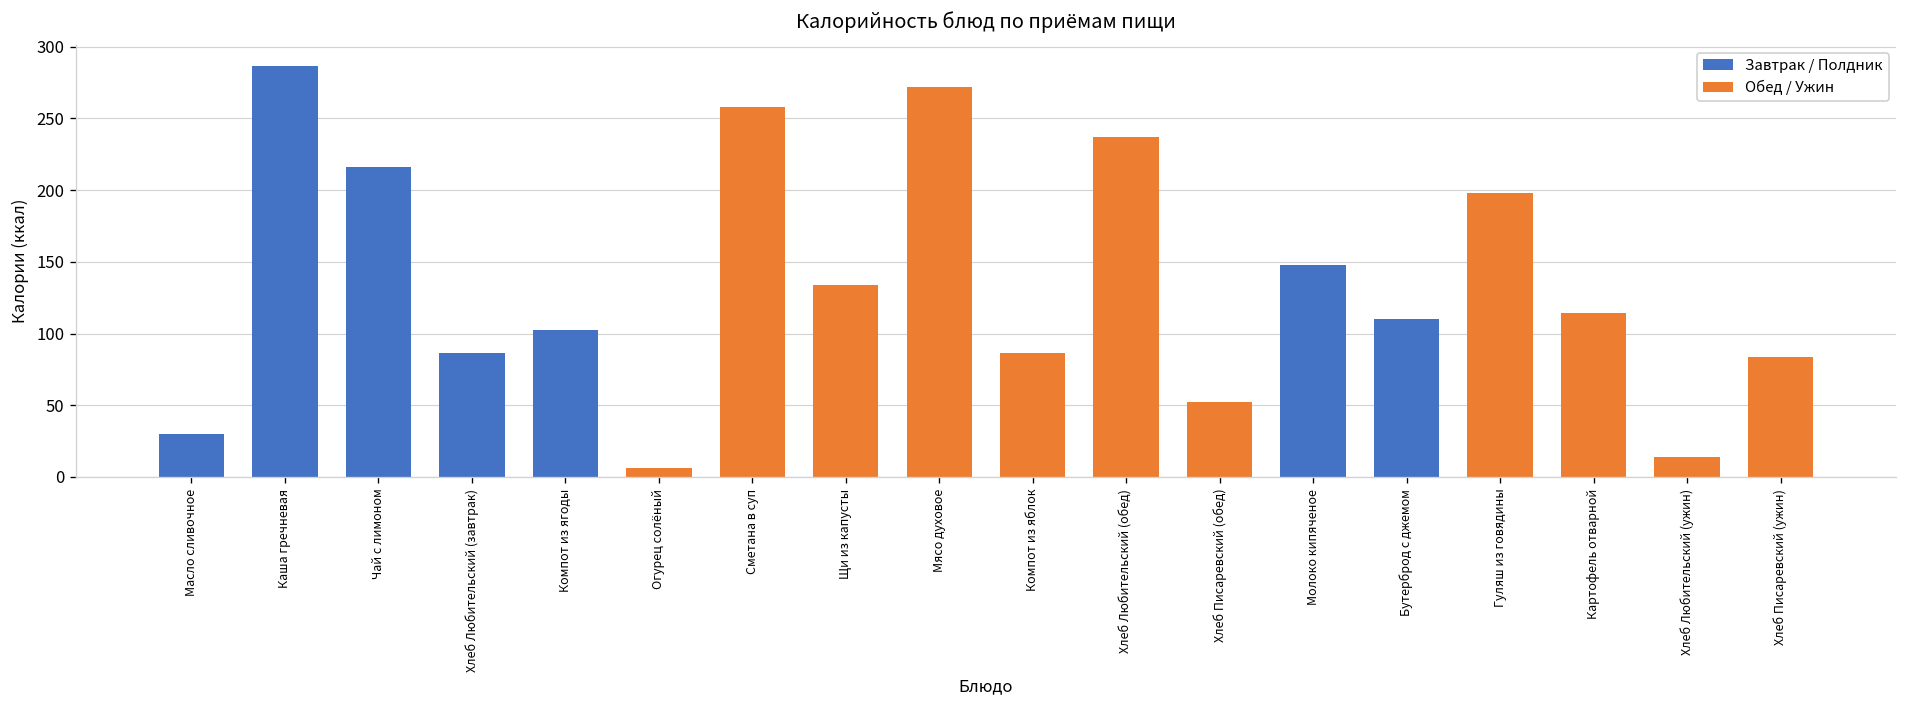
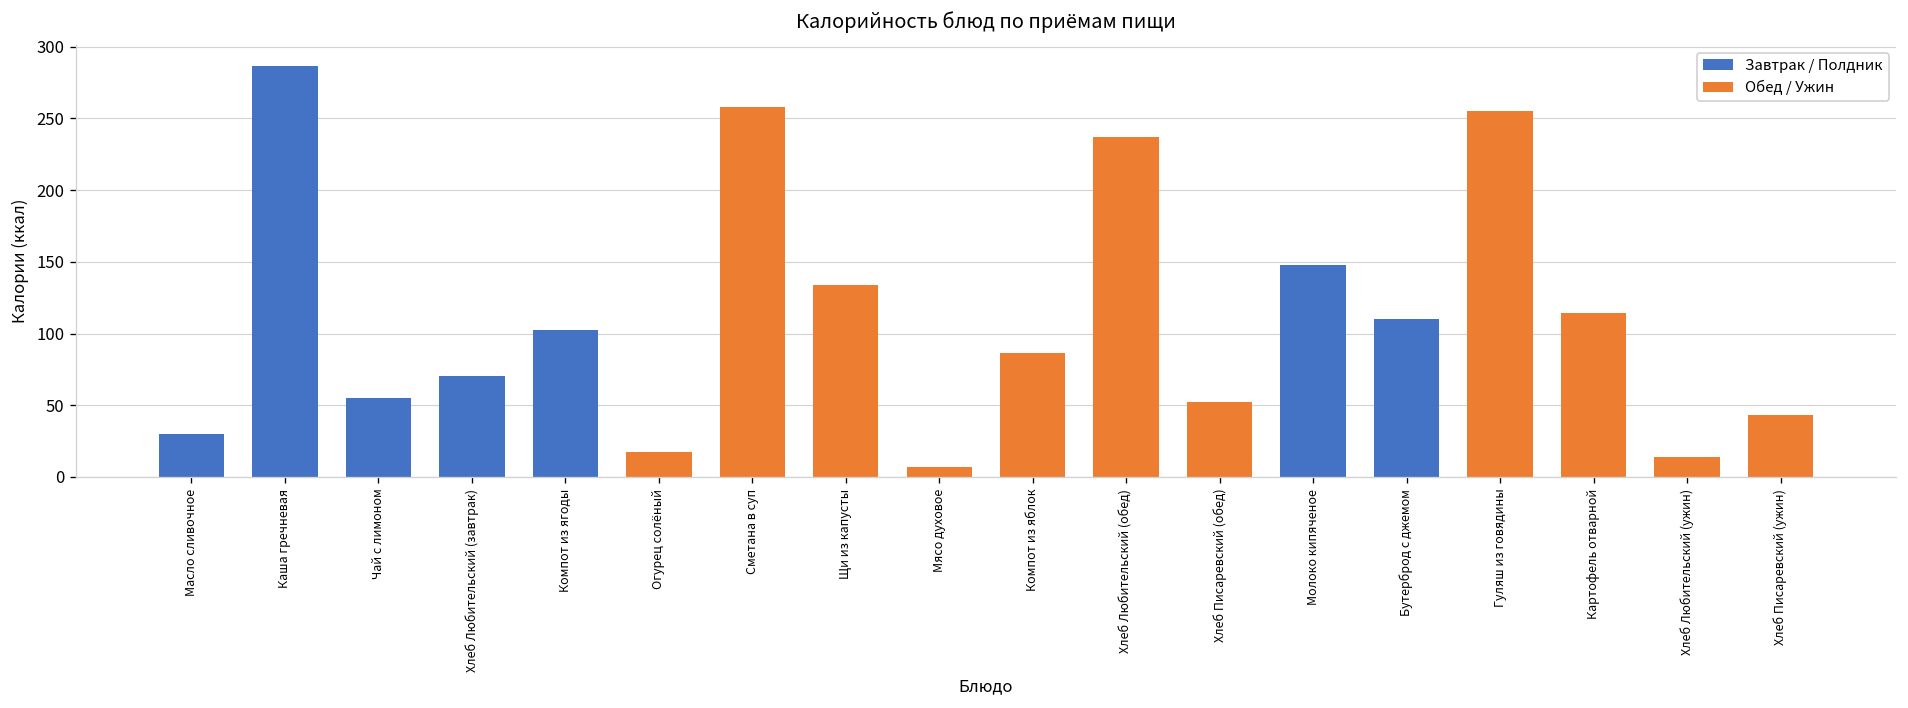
Чай с лимоном: 216 -> 55
Хлеб Любительский (завтрак): 87 -> 71
Огурец солёный: 7 -> 18
Мясо духовое: 272 -> 7
Гуляш из говядины: 198 -> 255
Хлеб Писаревский (ужин): 84 -> 44
